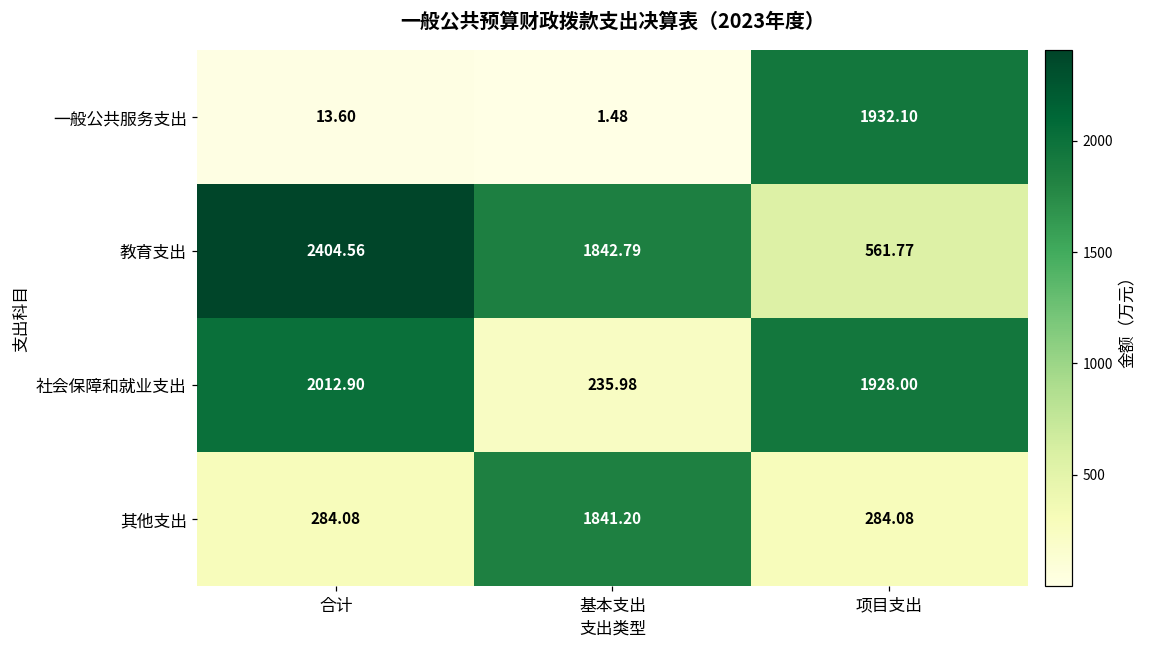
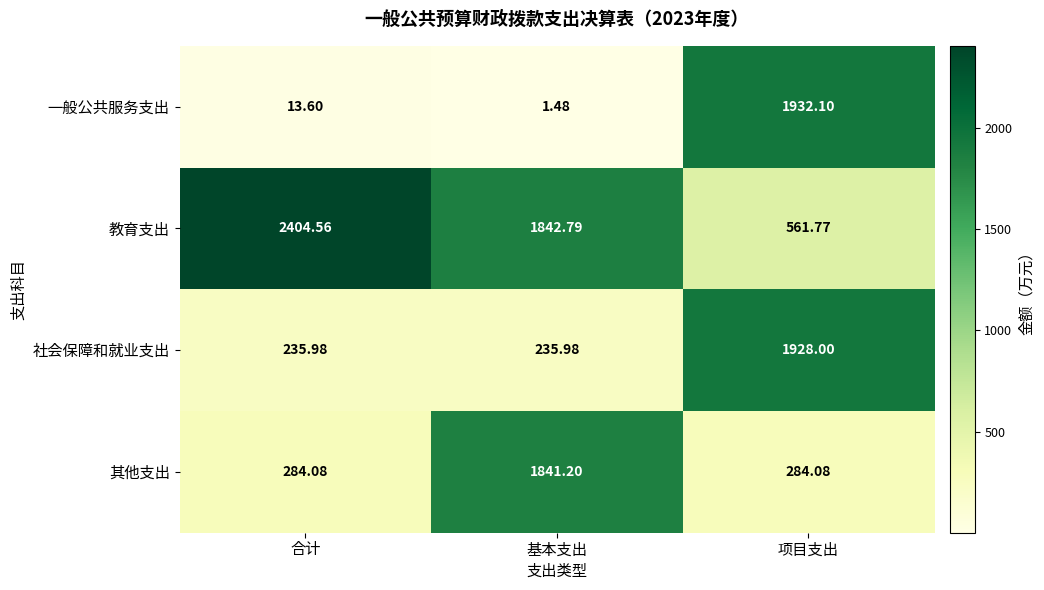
社会保障和就业支出, 合计: 2012.90 -> 235.98
